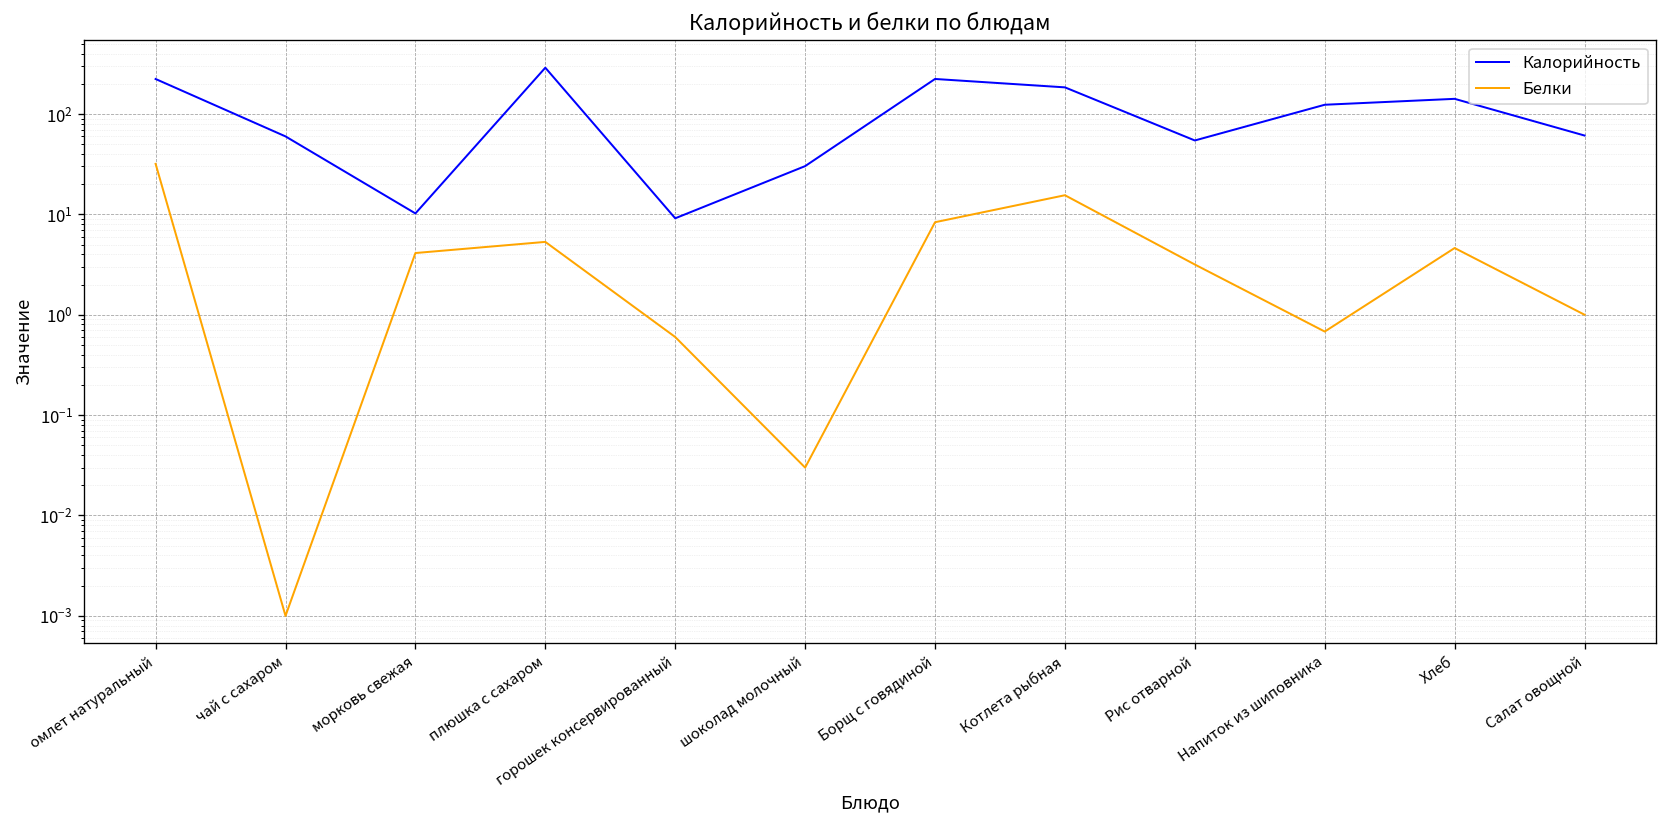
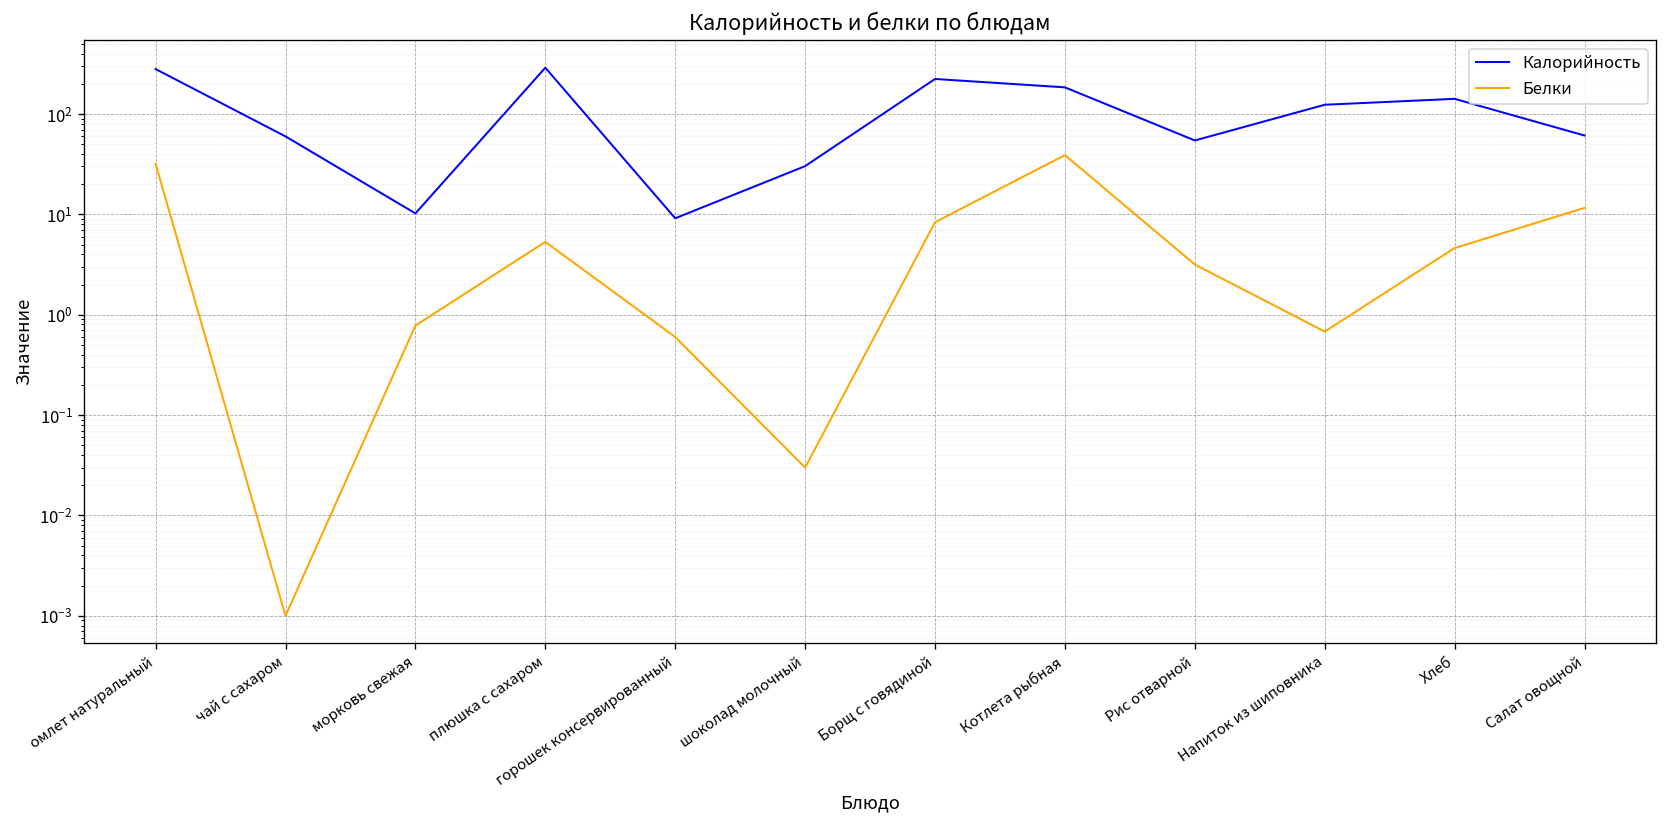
Калорийность, омлет натуральный: 220 -> 280
Белки, морковь свежая: 4 -> 0.8
Белки, Котлета рыбная: 16 -> 40
Белки, Салат овощной: 1.0 -> 12
